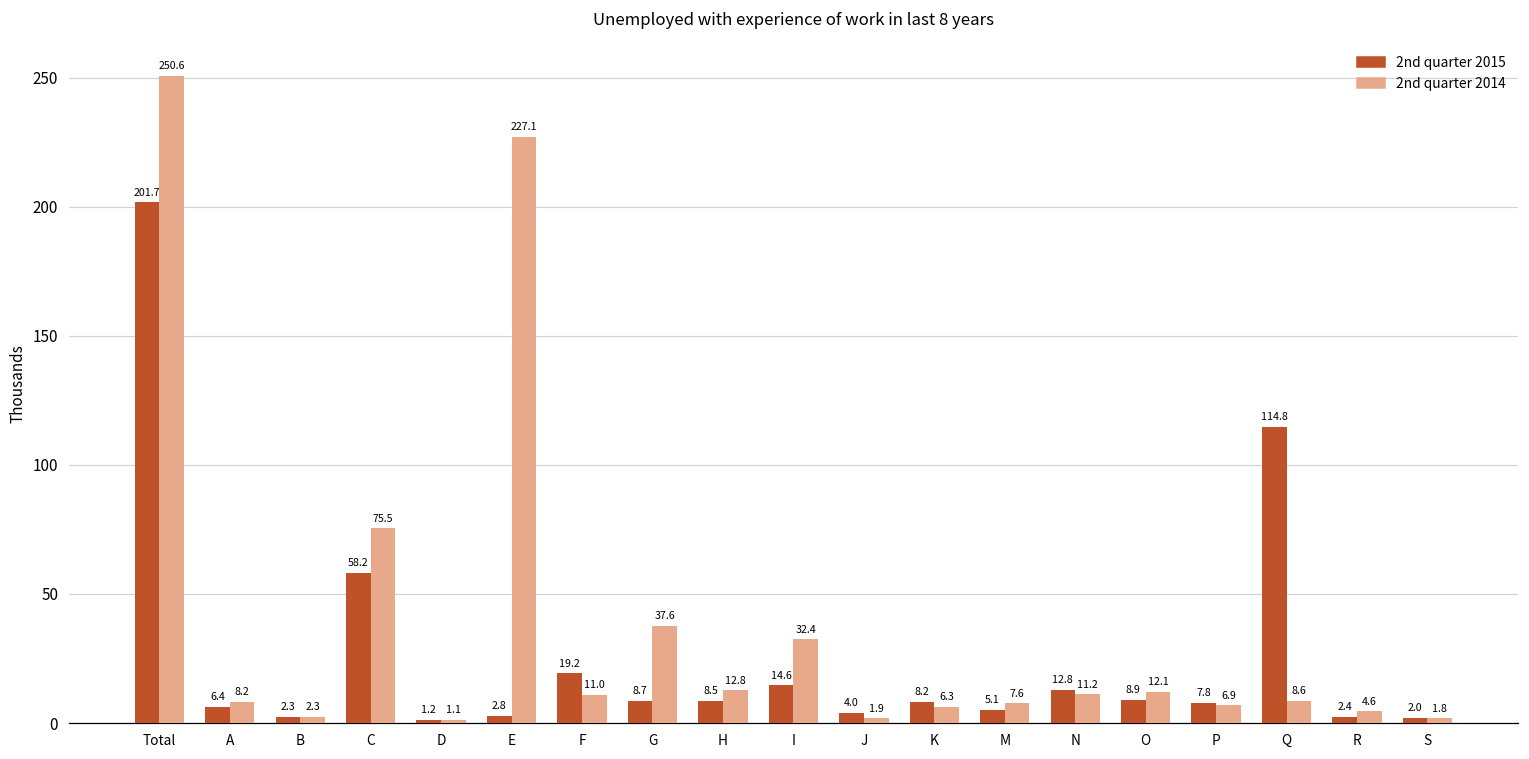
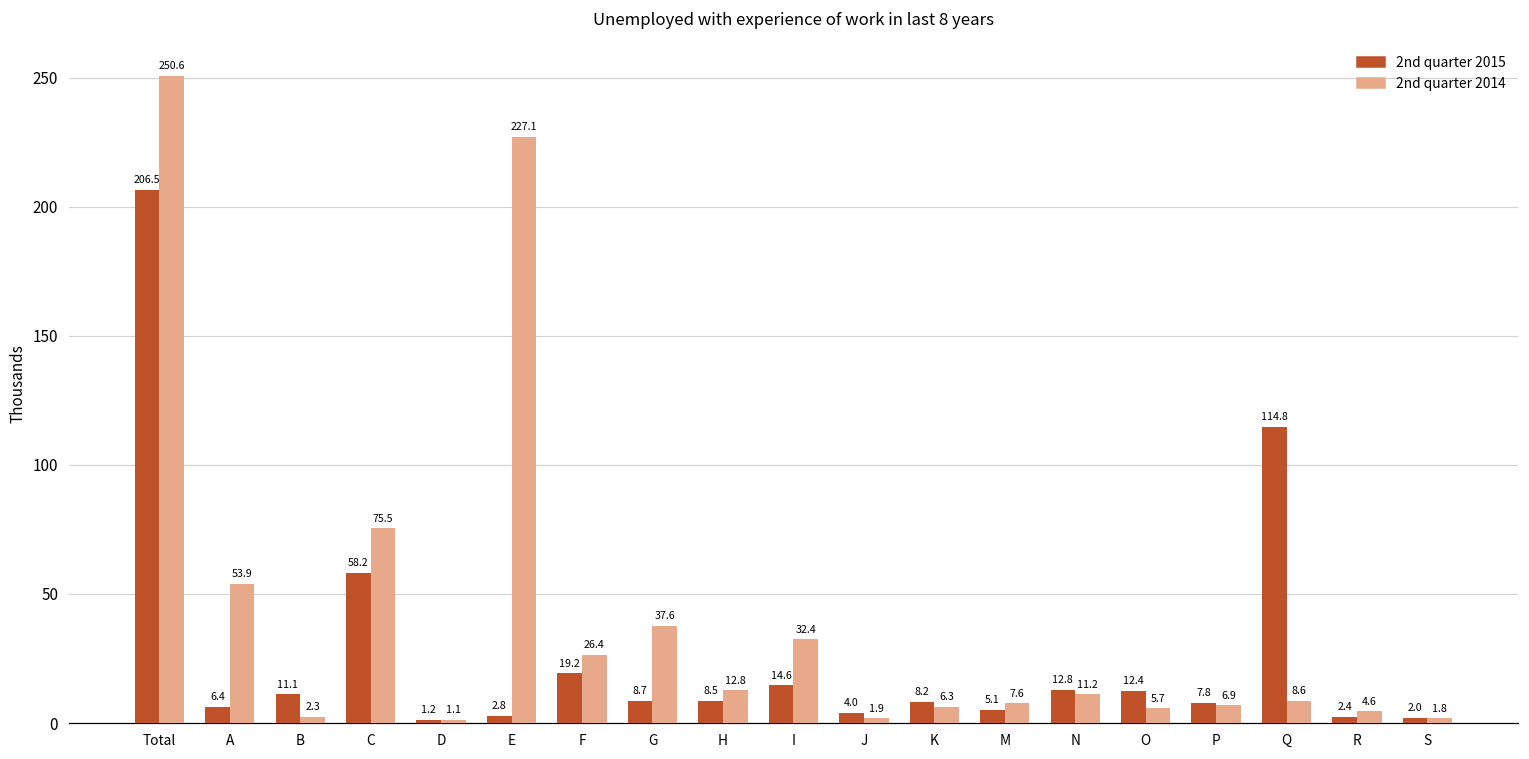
2nd quarter 2015, Total: 201.7 -> 206.5
2nd quarter 2014, A: 8.2 -> 53.9
2nd quarter 2015, B: 2.3 -> 11.1
2nd quarter 2014, F: 11.0 -> 26.4
2nd quarter 2015, O: 8.9 -> 12.4
2nd quarter 2014, O: 12.1 -> 5.7
